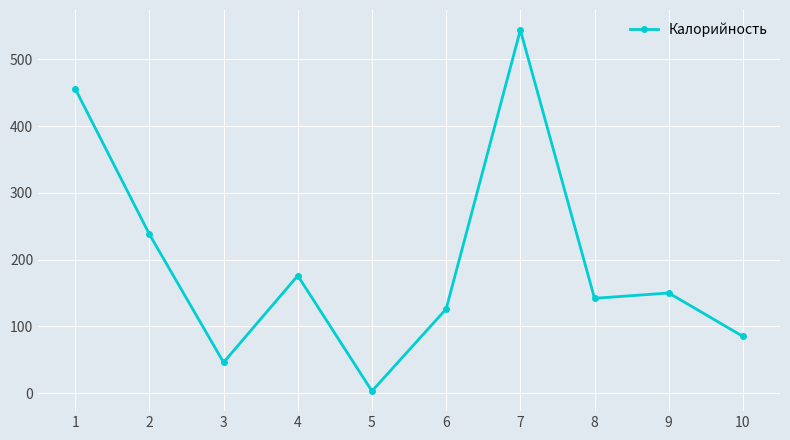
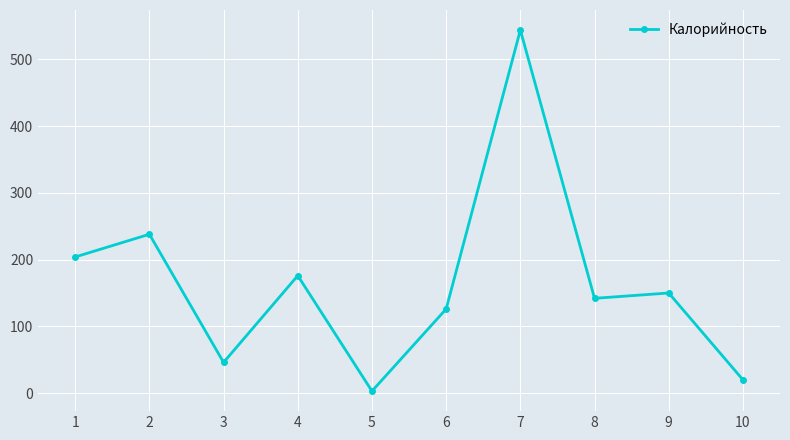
1: 460 -> 200
10: 90 -> 20
